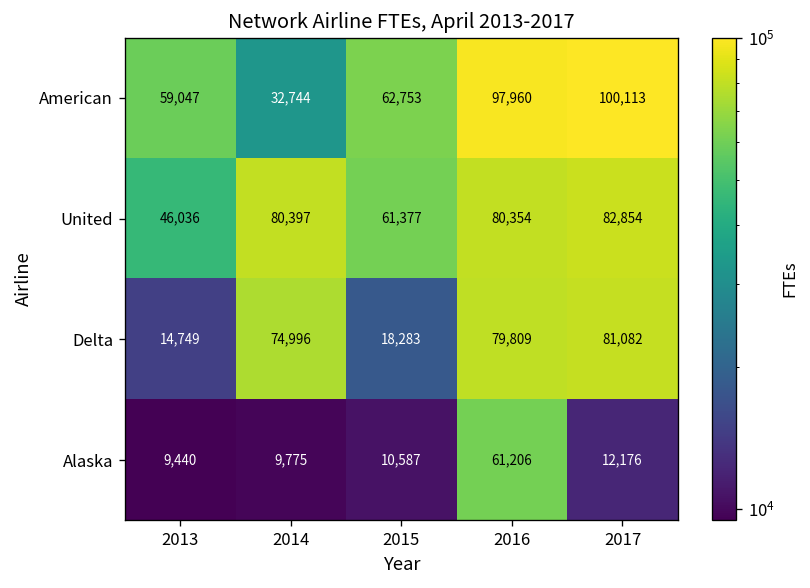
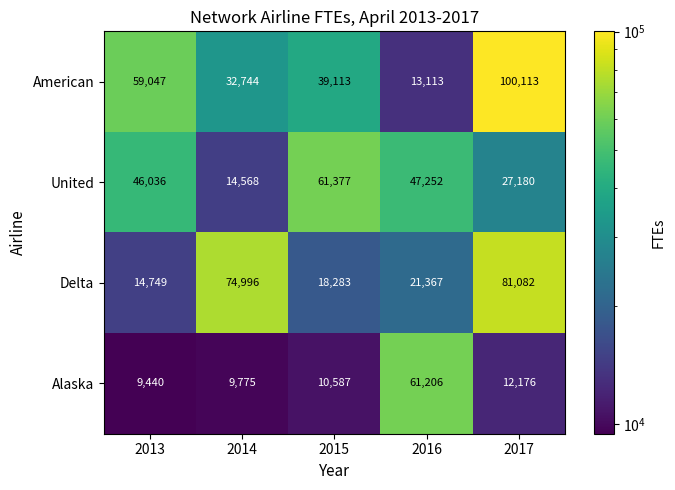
American, 2015: 62,753 -> 39,113
American, 2016: 97,960 -> 13,113
United, 2014: 80,397 -> 14,568
United, 2016: 80,354 -> 47,252
United, 2017: 82,854 -> 27,180
Delta, 2016: 79,809 -> 21,367
